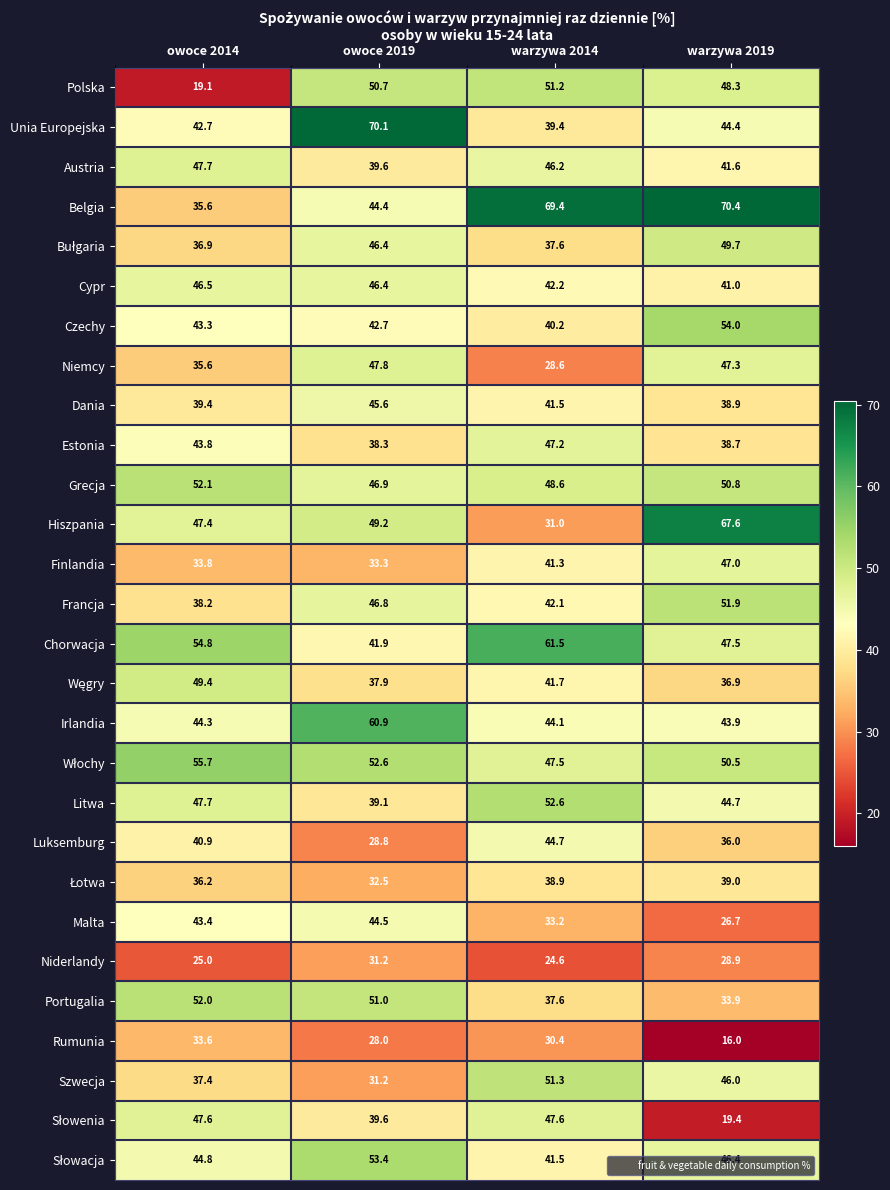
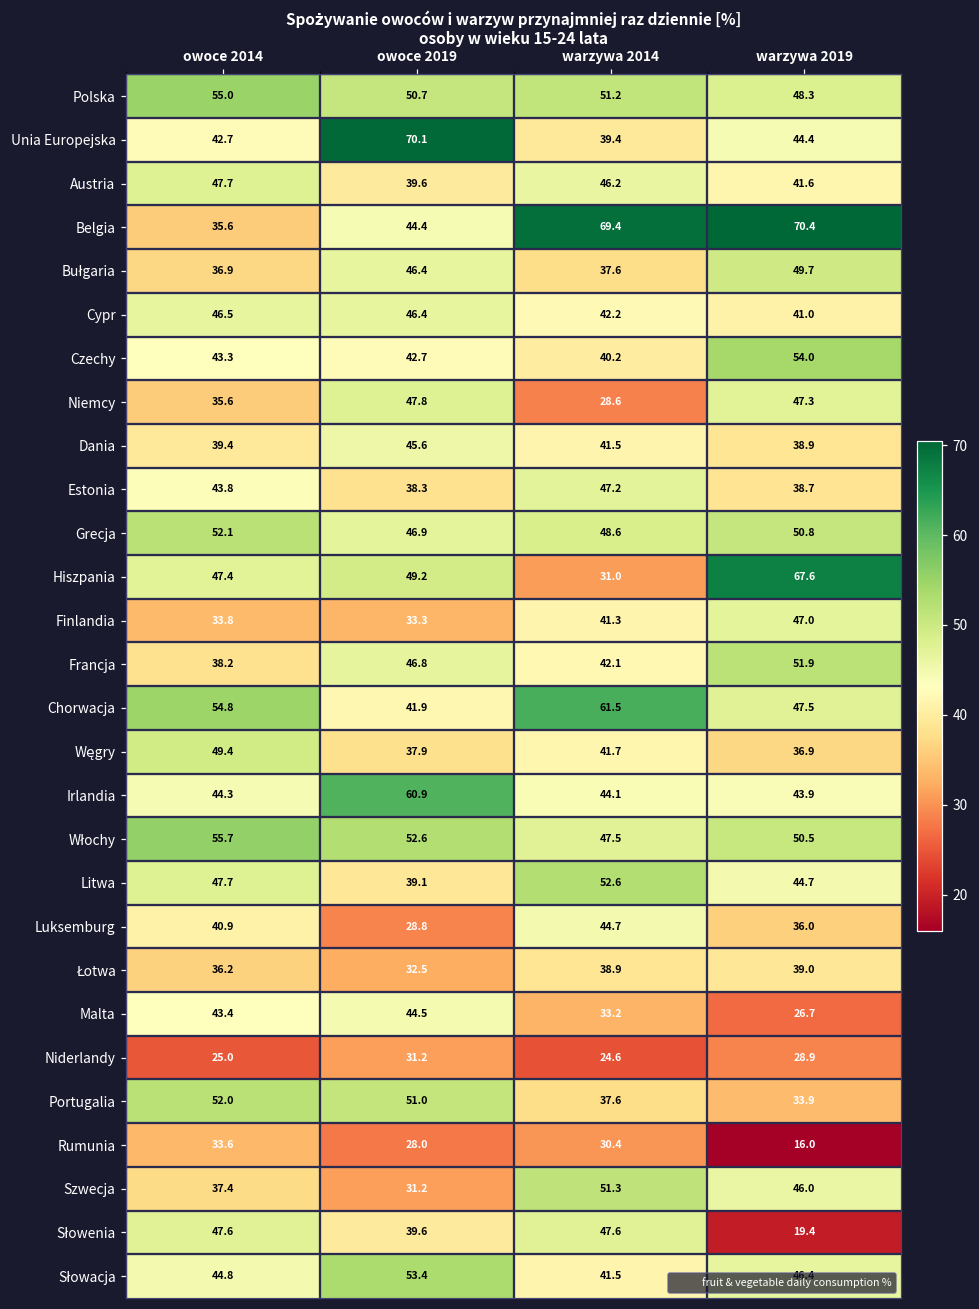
Polska, owoce 2014: 19.1 -> 55.0
